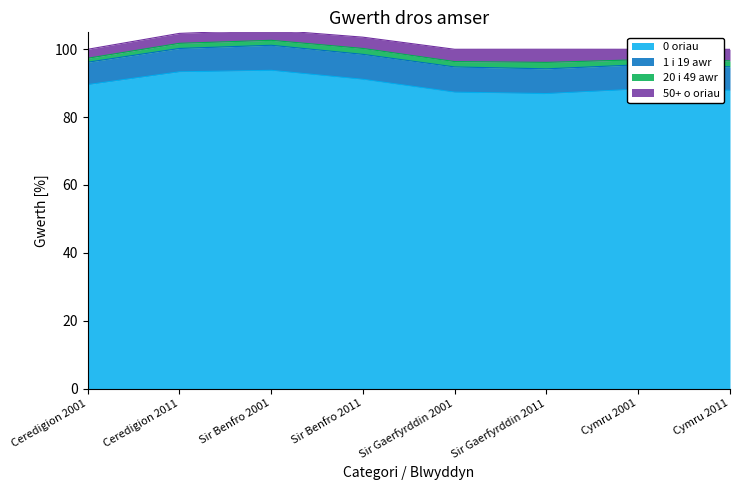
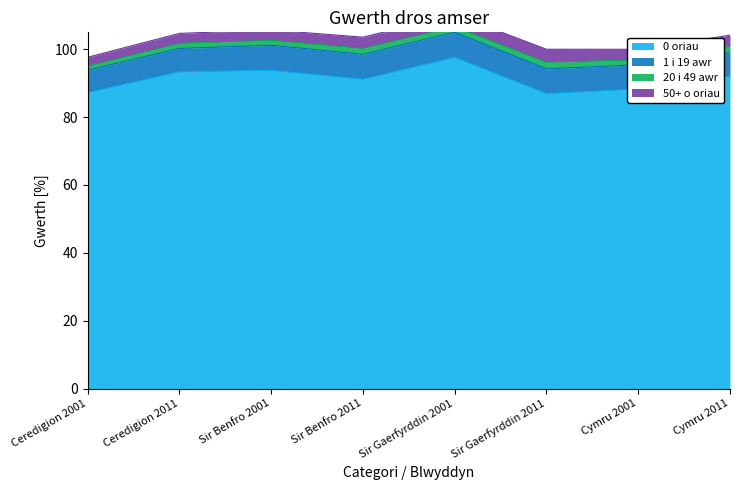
0 oriau, Ceredigion 2001: 90 -> 87
0 oriau, Sir Gaerfyrddin 2001: 87 -> 98
0 oriau, Cymru 2011: 88 -> 92
